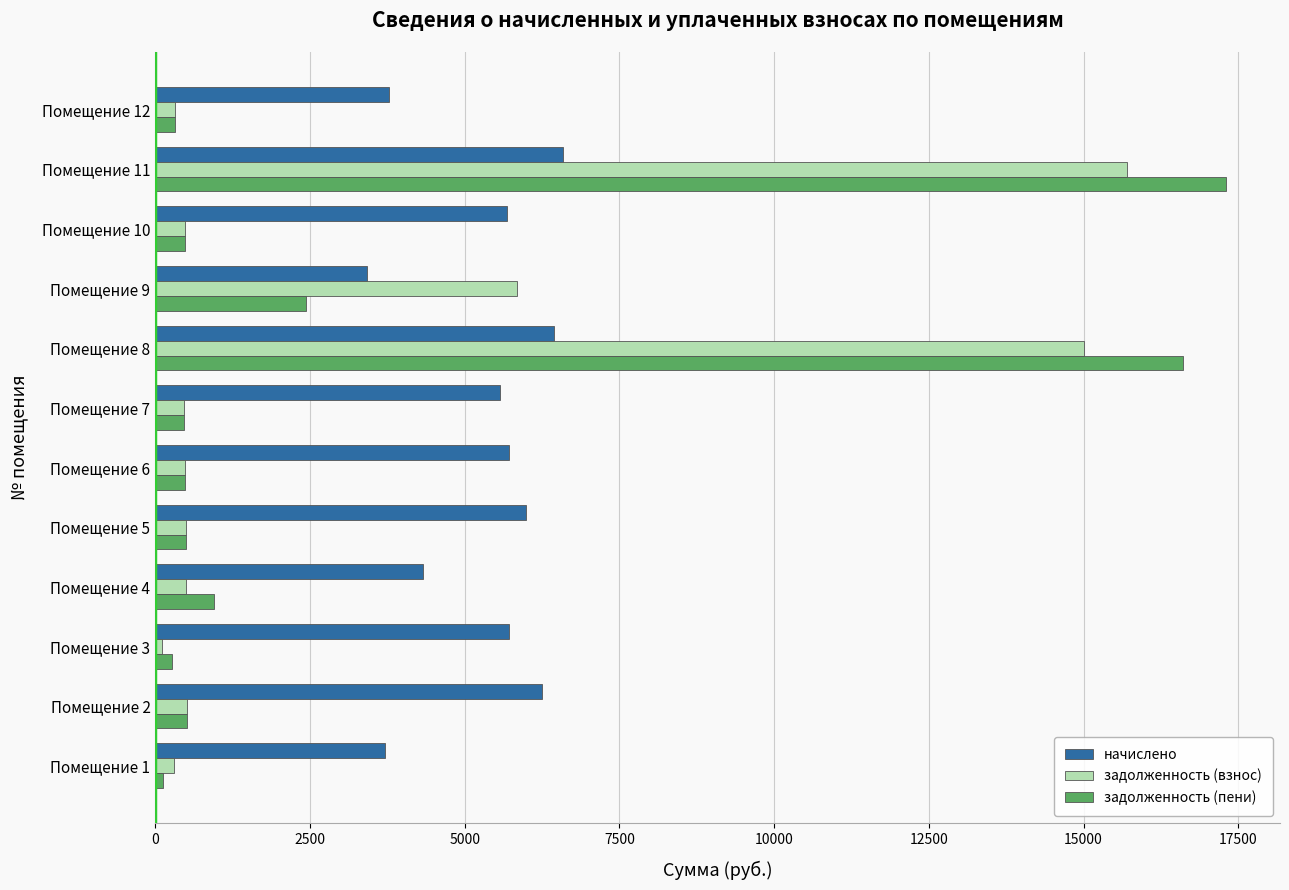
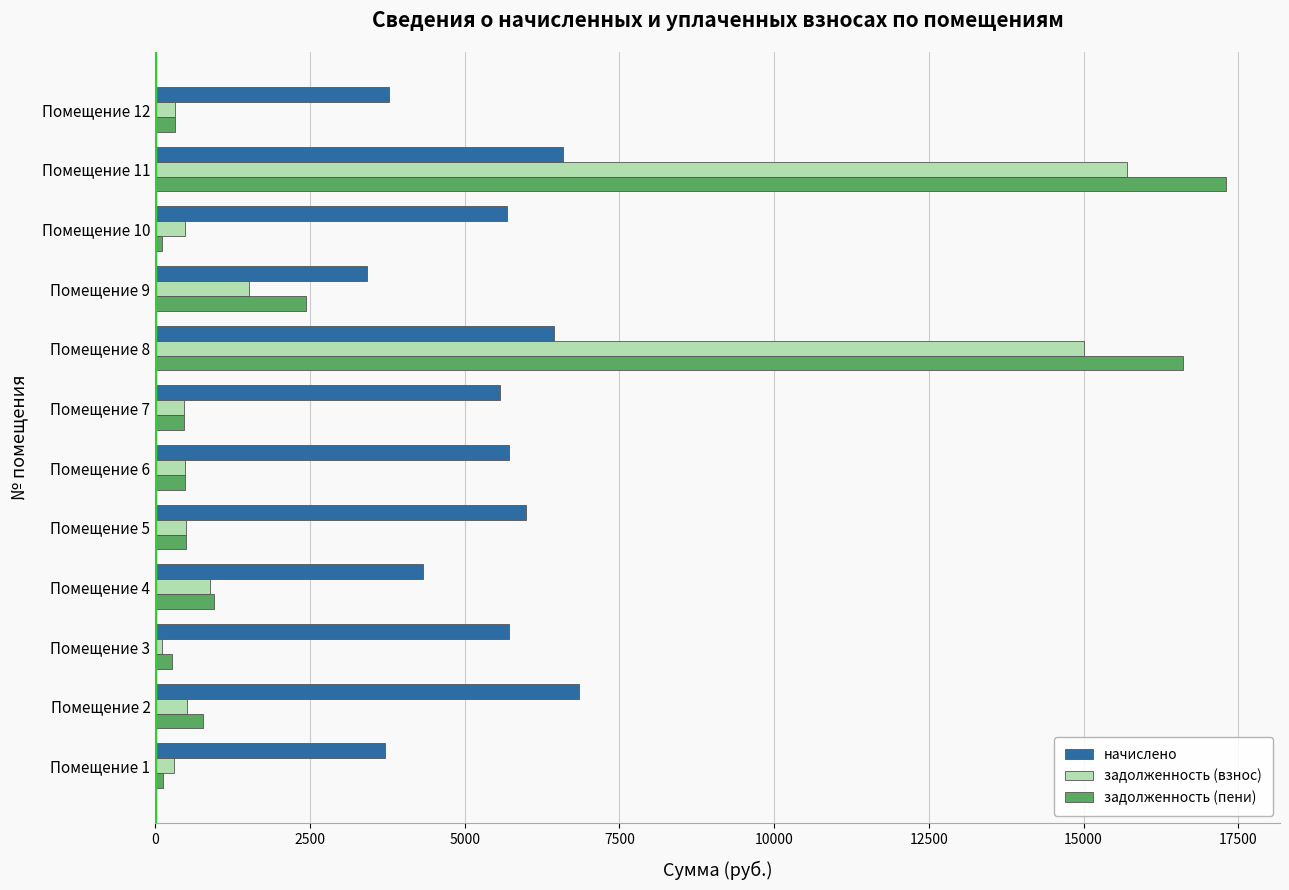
задолженность (пени), Помещение 10: 500 -> 100
задолженность (взнос), Помещение 9: 5800 -> 1500
задолженность (взнос), Помещение 4: 500 -> 900
начислено, Помещение 2: 6200 -> 6800
задолженность (пени), Помещение 2: 500 -> 800
